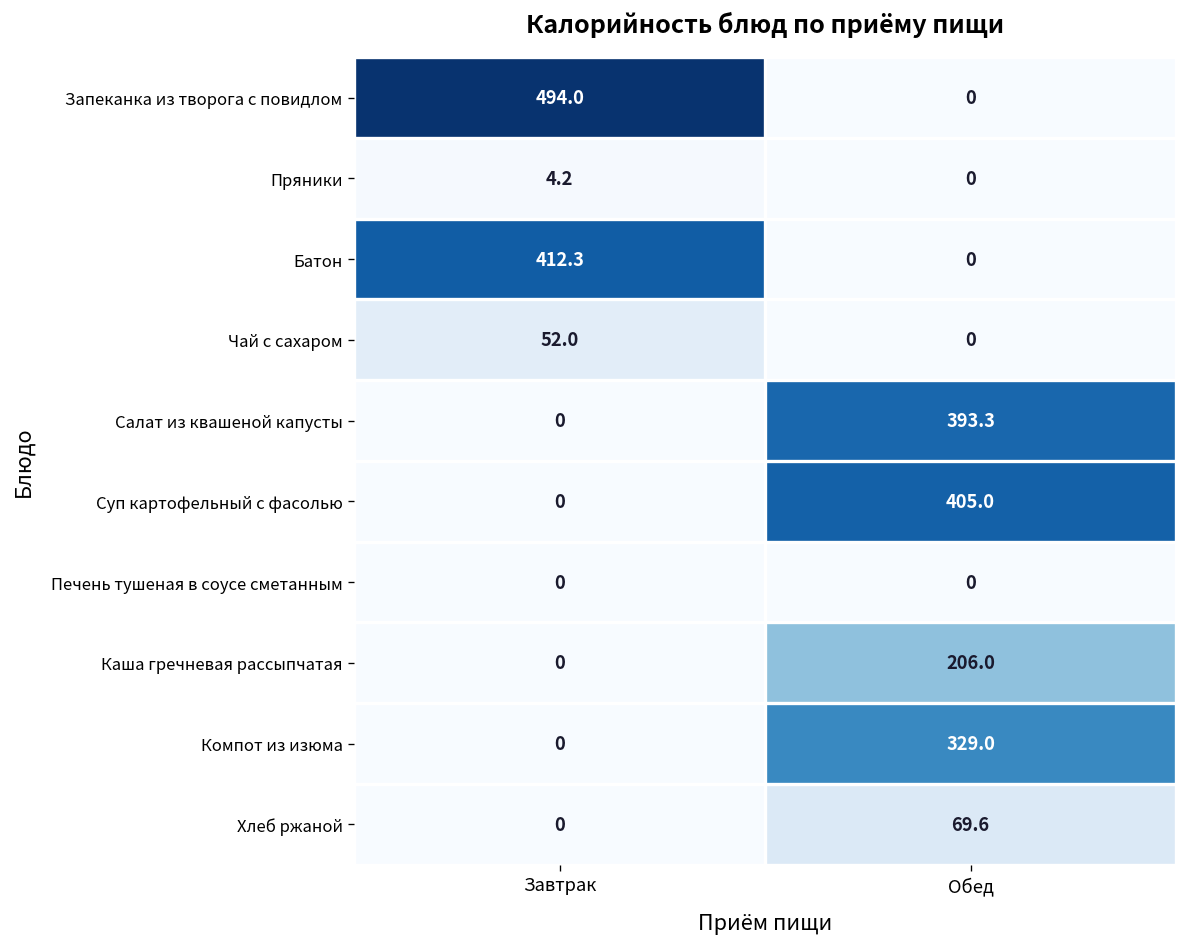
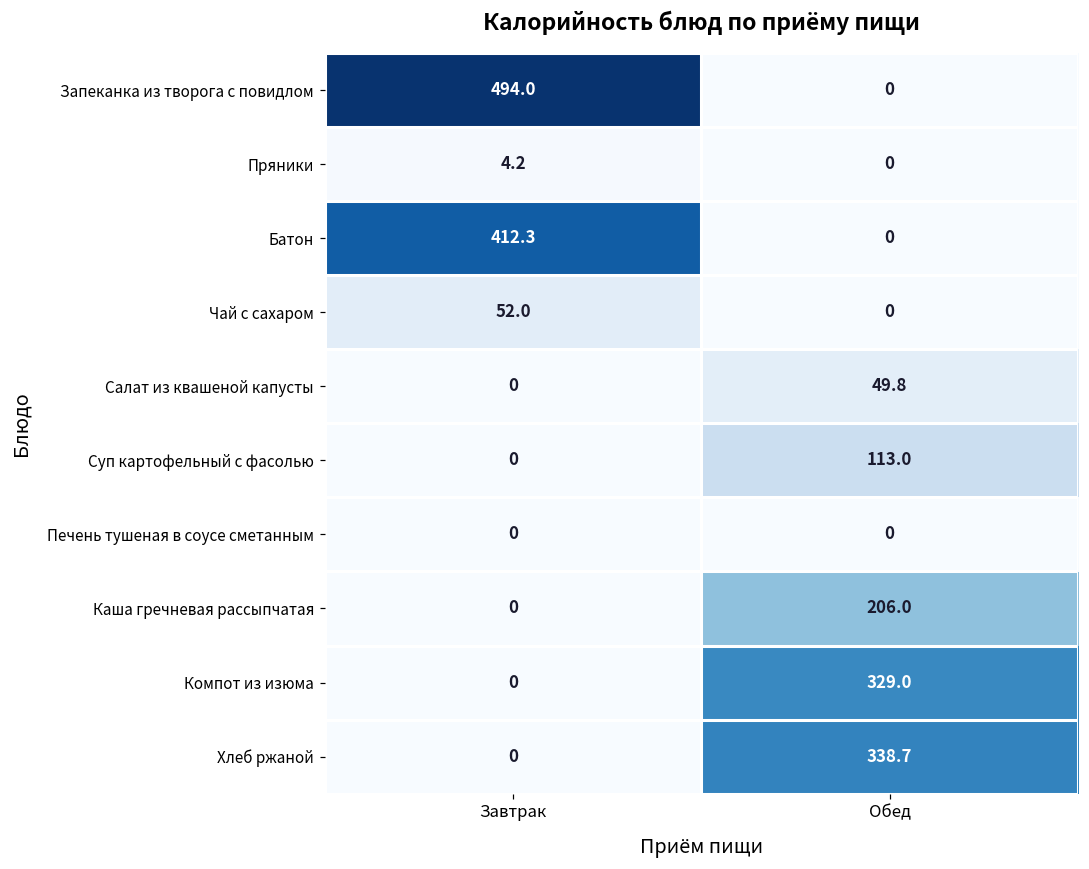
Салат из квашеной капусты, Обед: 393.3 -> 49.8
Суп картофельный с фасолью, Обед: 405.0 -> 113.0
Хлеб ржаной, Обед: 69.6 -> 338.7
